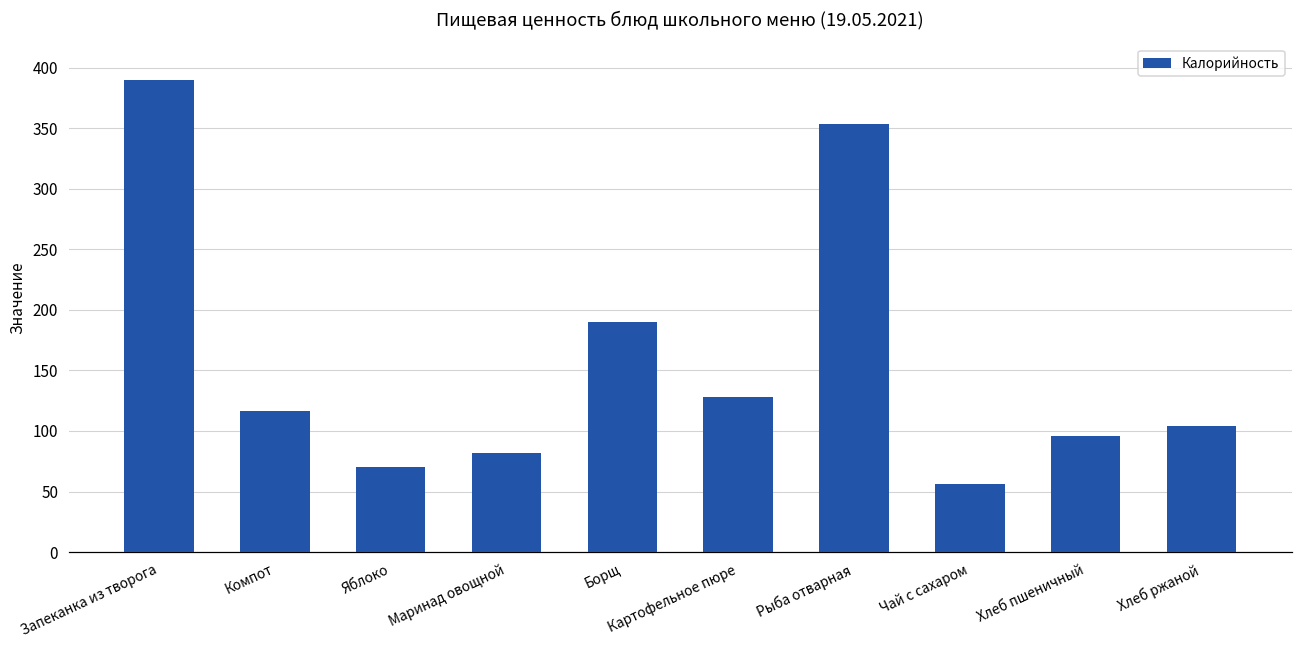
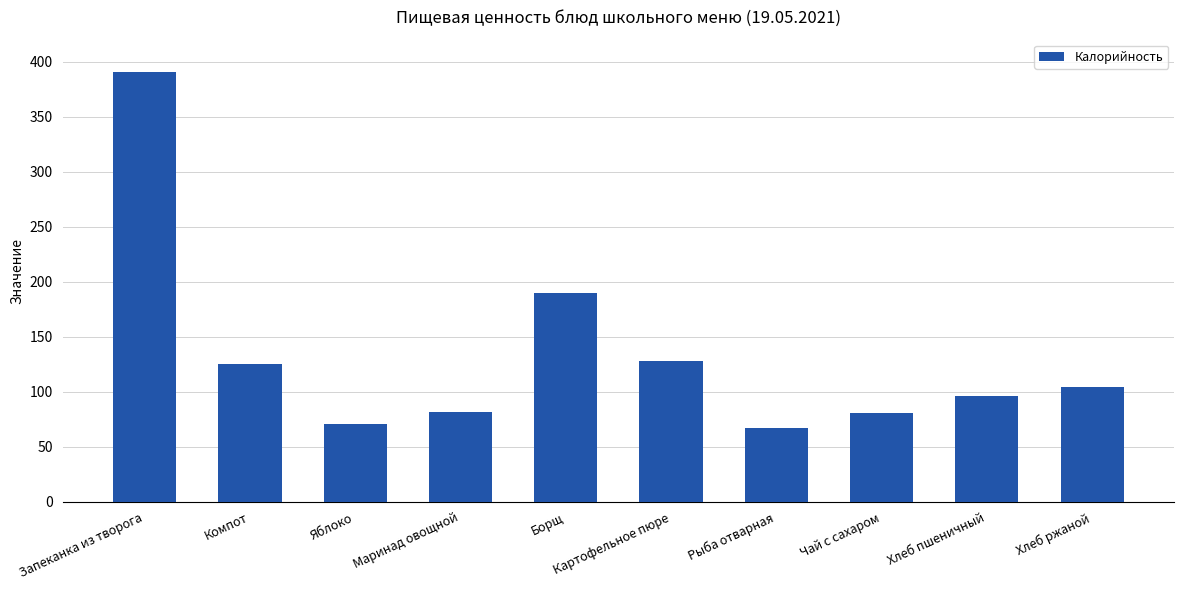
Компот: 117 -> 125
Рыба отварная: 354 -> 67
Чай с сахаром: 56 -> 81
